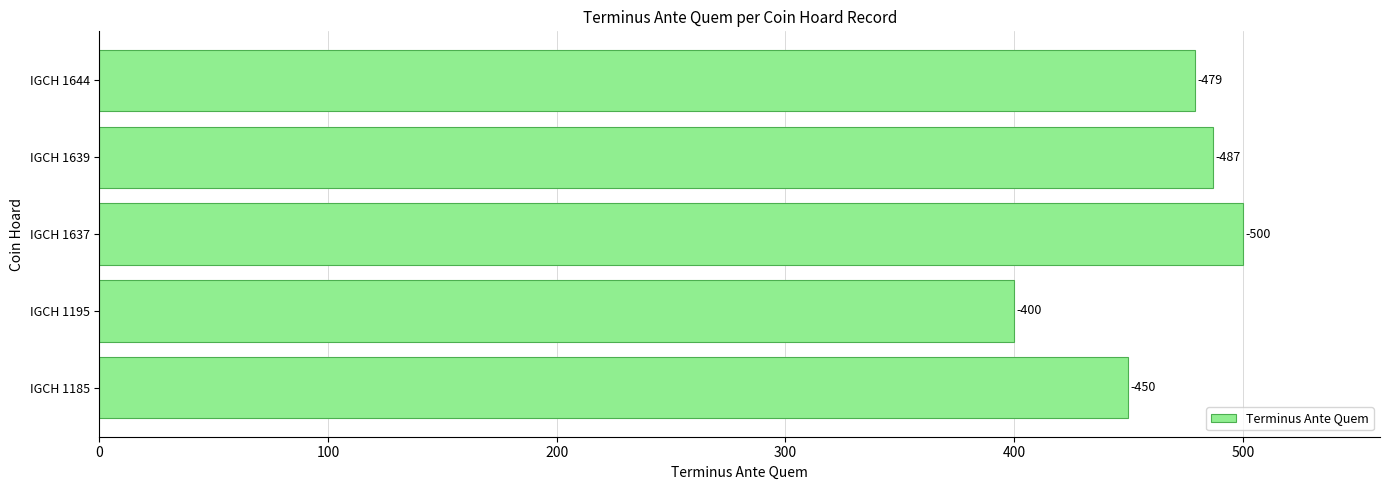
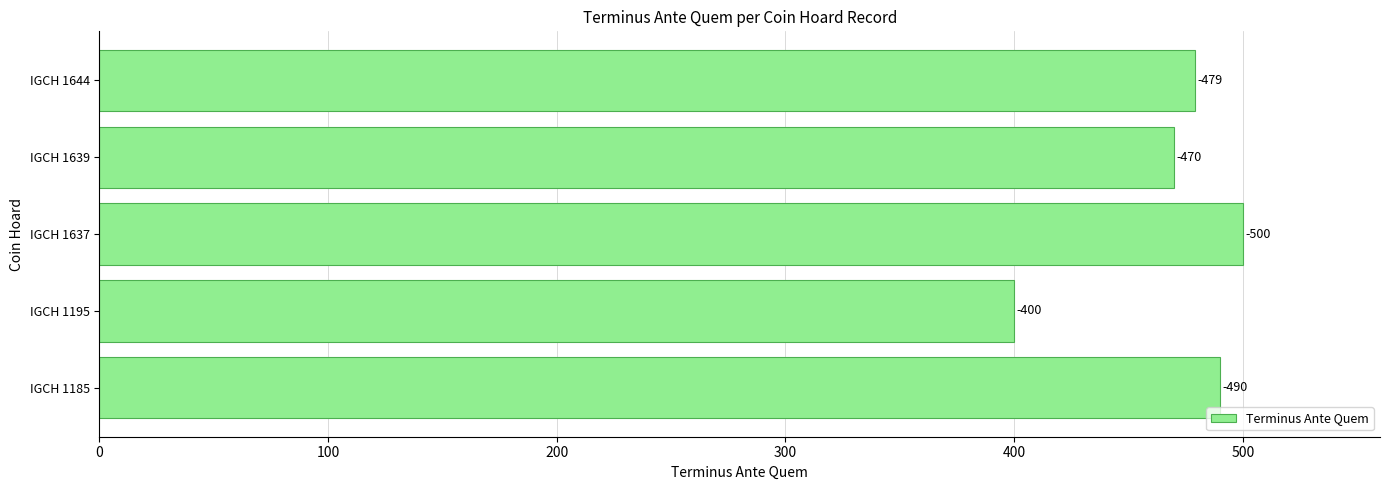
IGCH 1639: -487 -> -470
IGCH 1185: -450 -> -490
